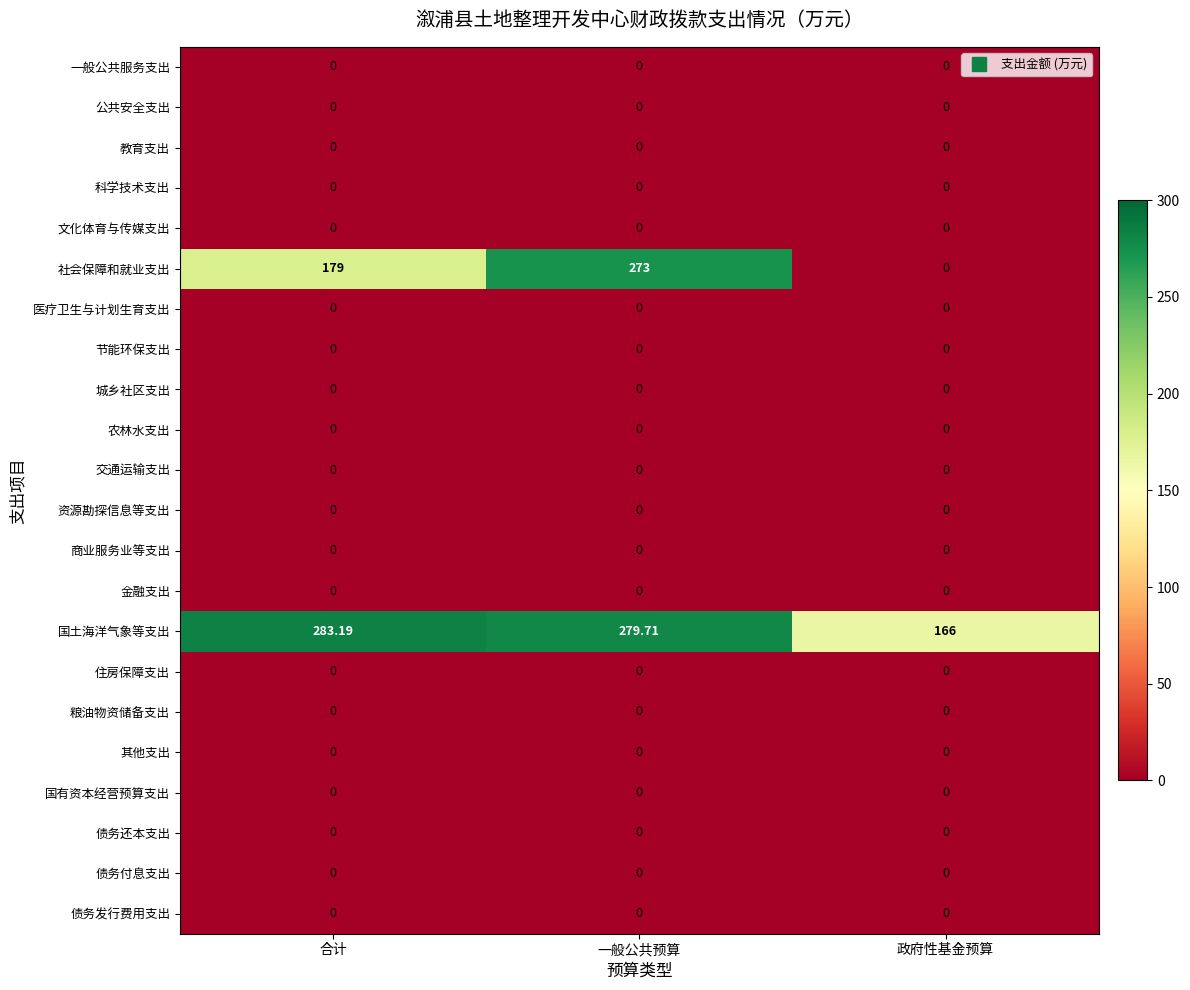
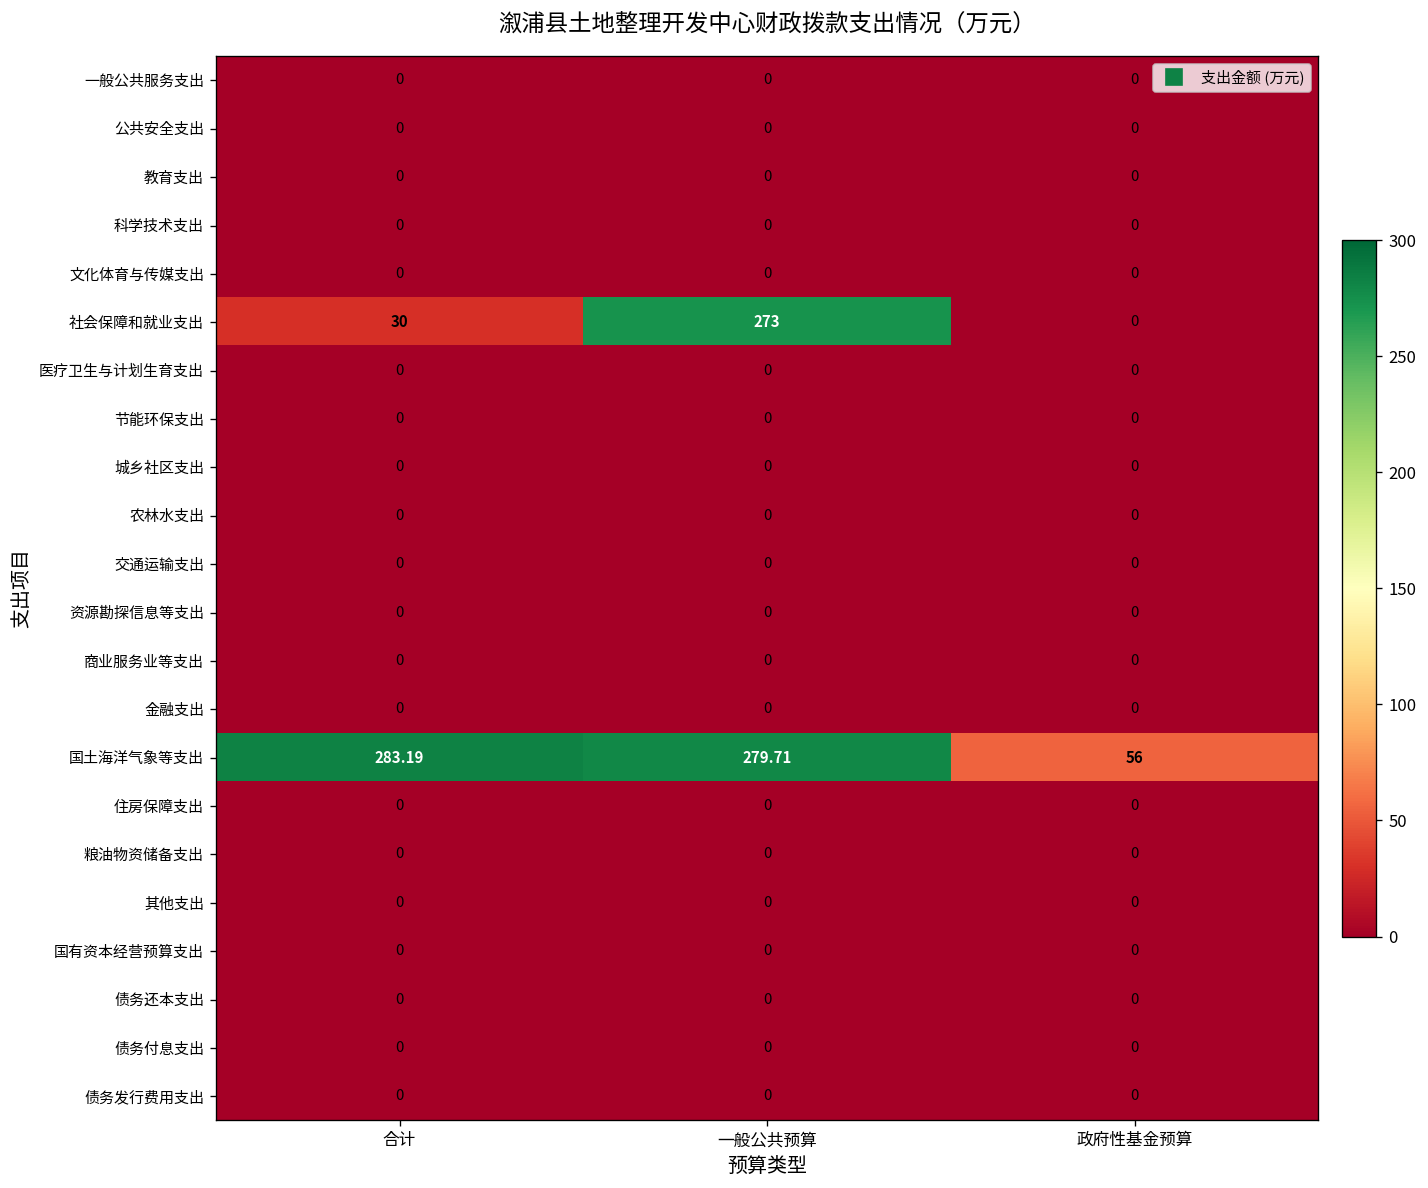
社会保障和就业支出, 合计: 179 -> 30
国土海洋气象等支出, 政府性基金预算: 166 -> 56
